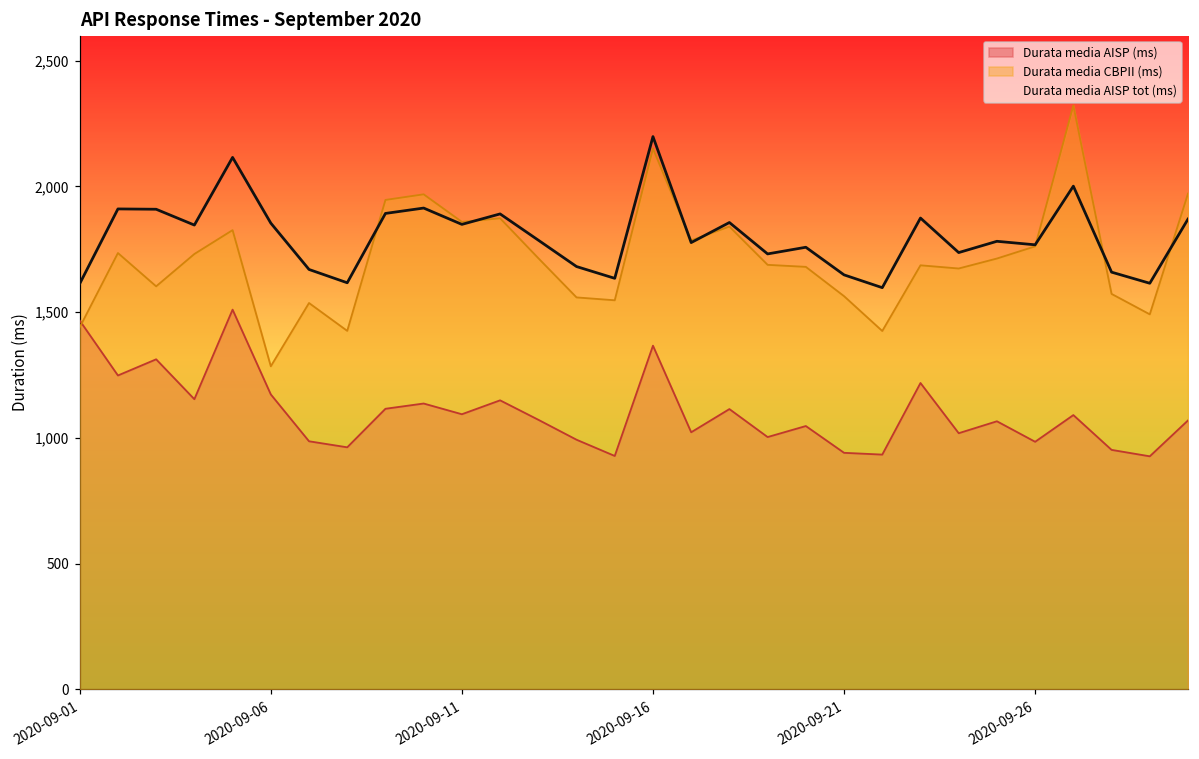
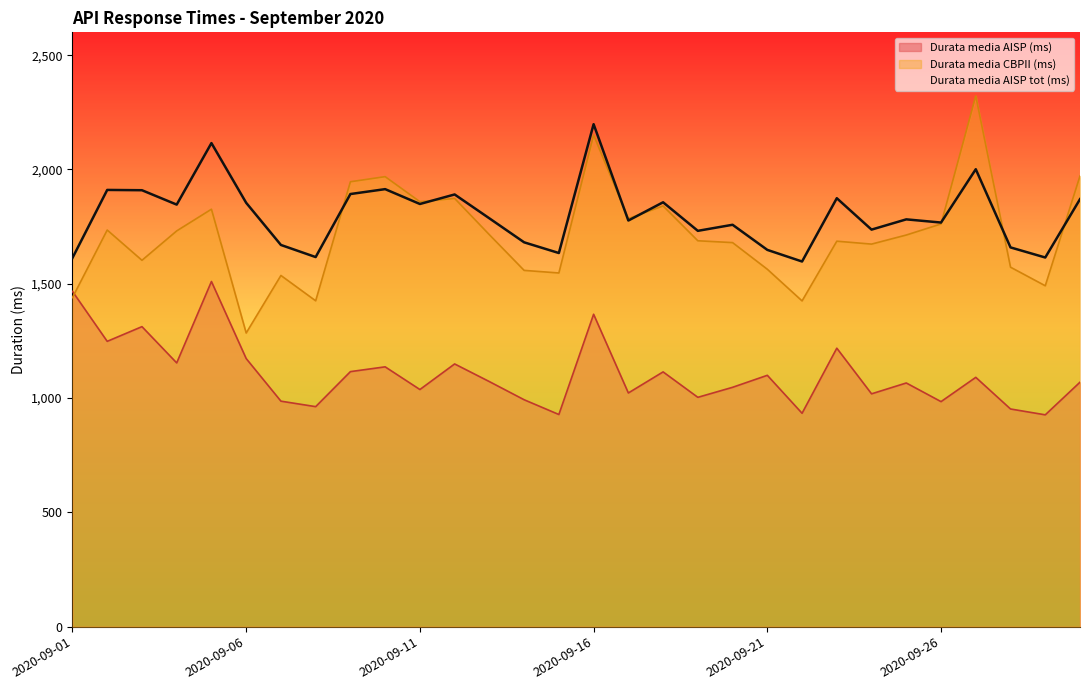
Durata media AISP (ms), 2020-09-11: 1,090 -> 1,040
Durata media AISP (ms), 2020-09-21: 940 -> 1,100
